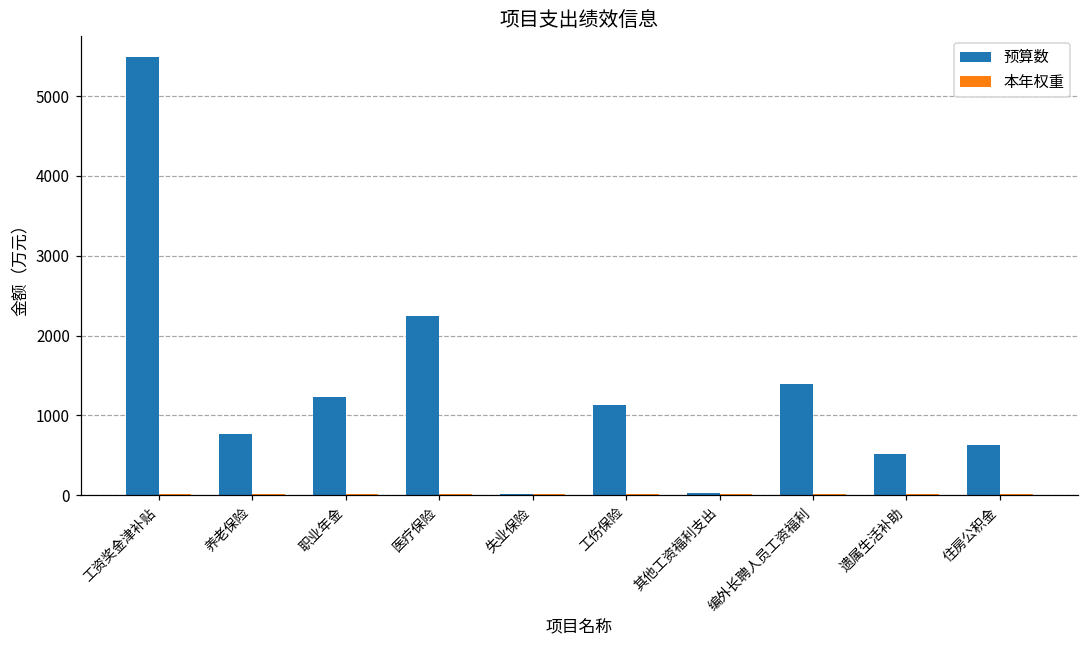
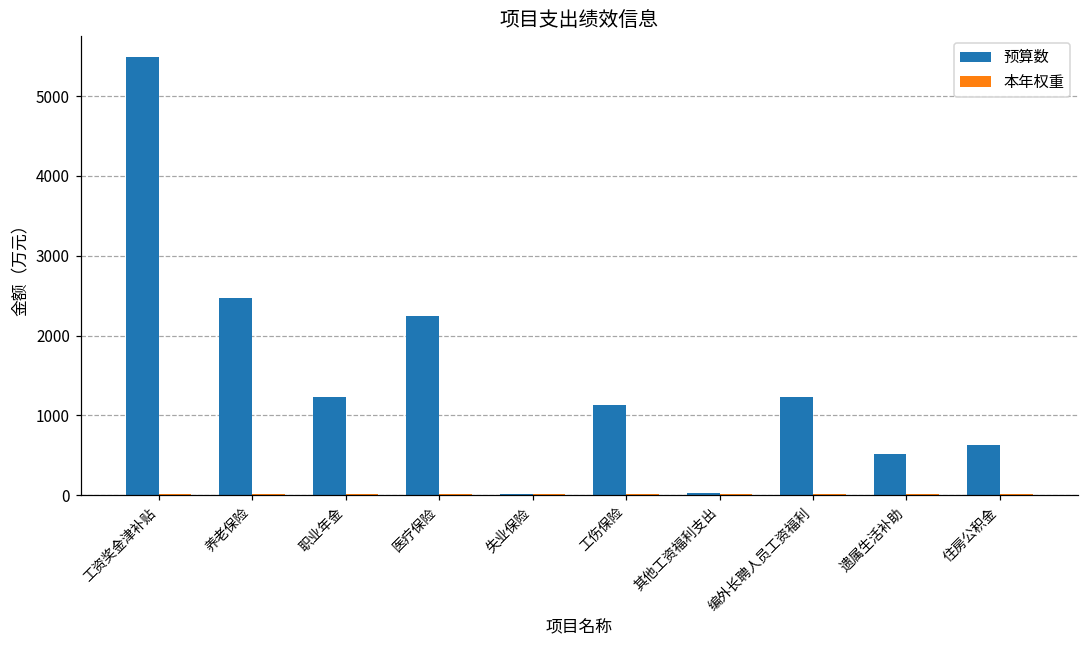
预算数, 养老保险: 800 -> 2500
预算数, 编外长聘人员工资福利: 1400 -> 1200
